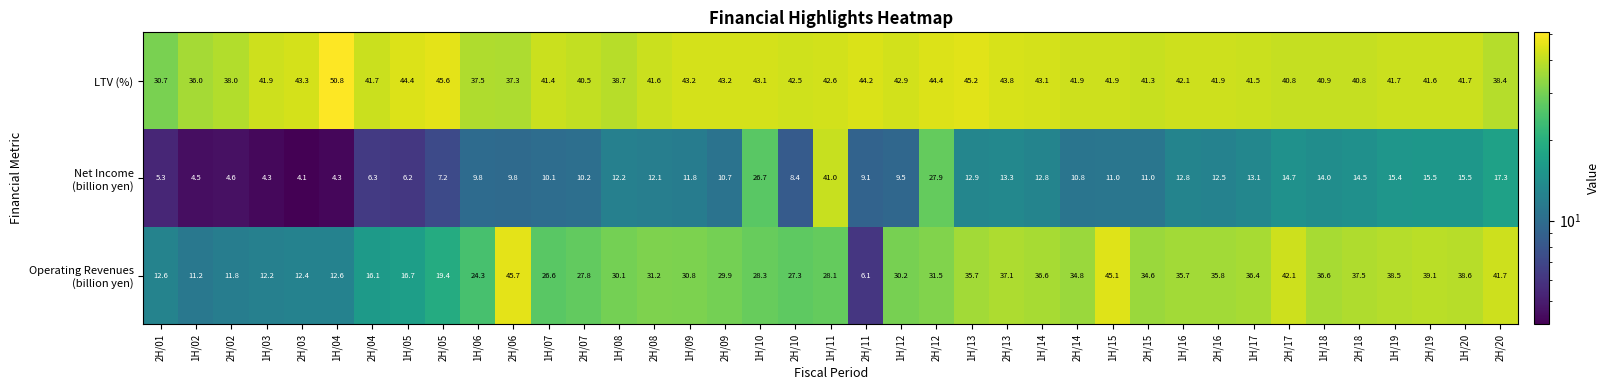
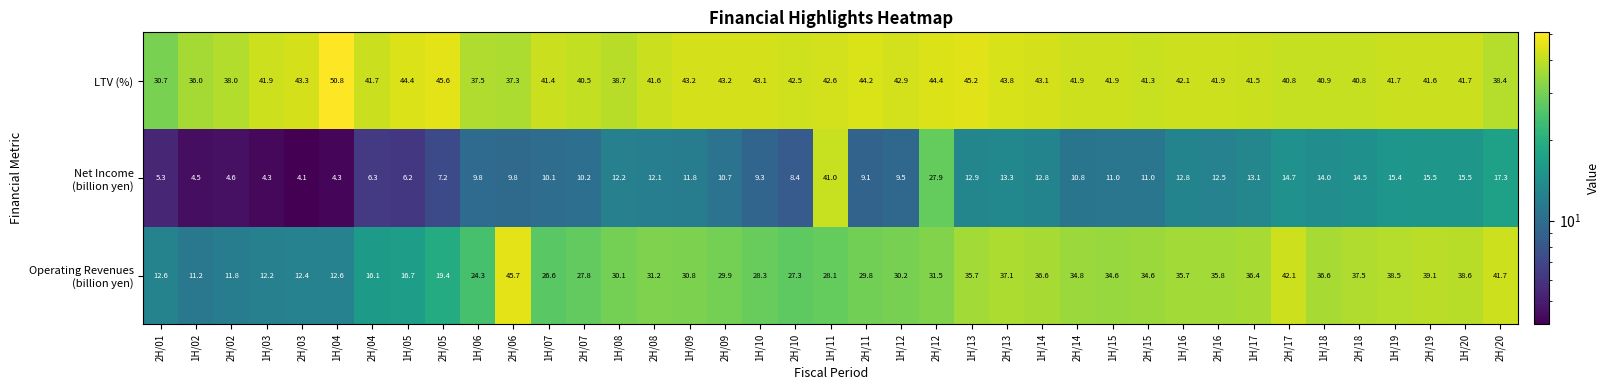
Net Income (billion yen), 1H/10: 26.7 -> 9.3
Operating Revenues (billion yen), 2H/11: 6.1 -> 29.8
Operating Revenues (billion yen), 1H/15: 45.1 -> 34.6
